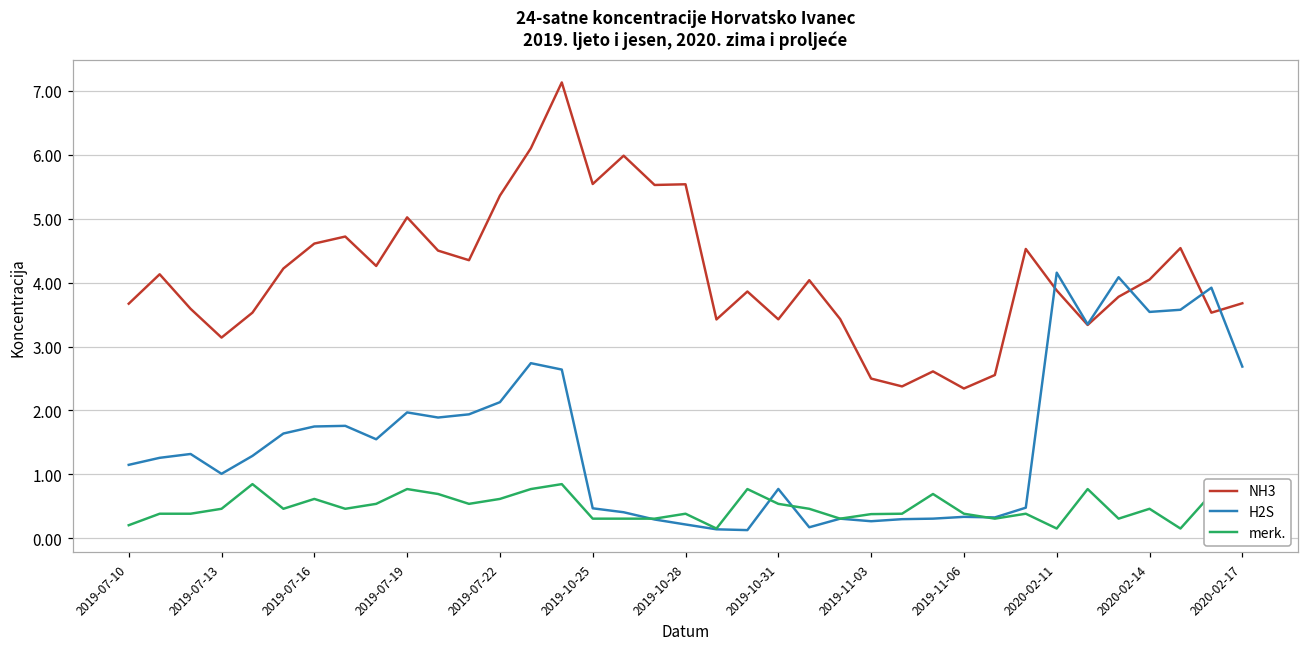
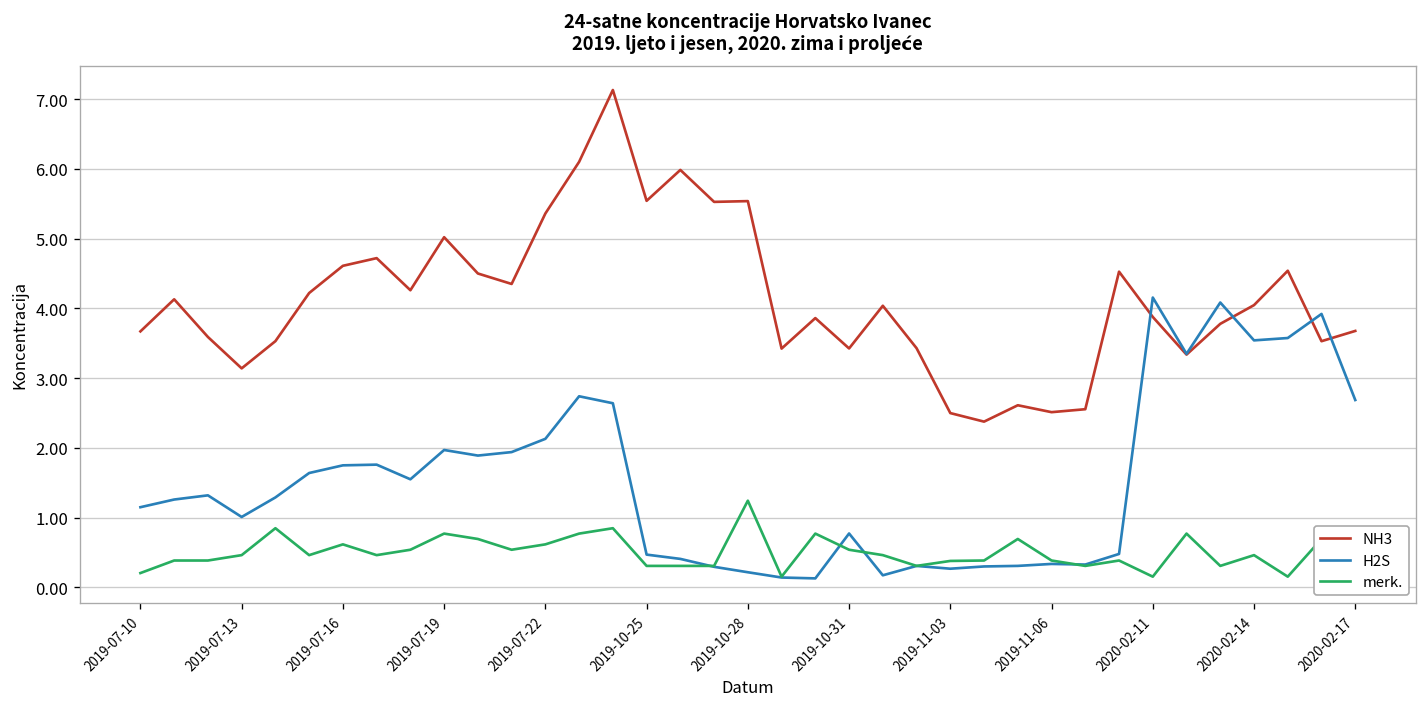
merk., 2019-10-28: 0.4 -> 1.2
NH3, 2019-11-06: 2.3 -> 2.5
